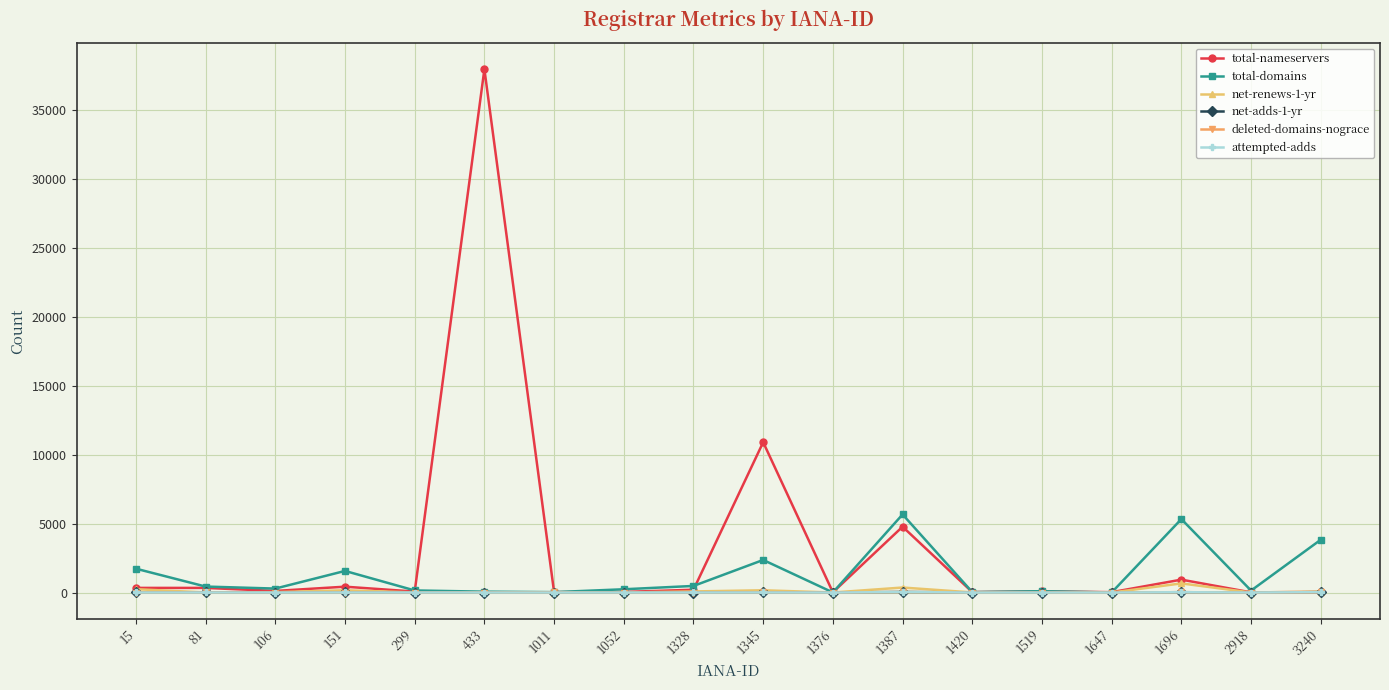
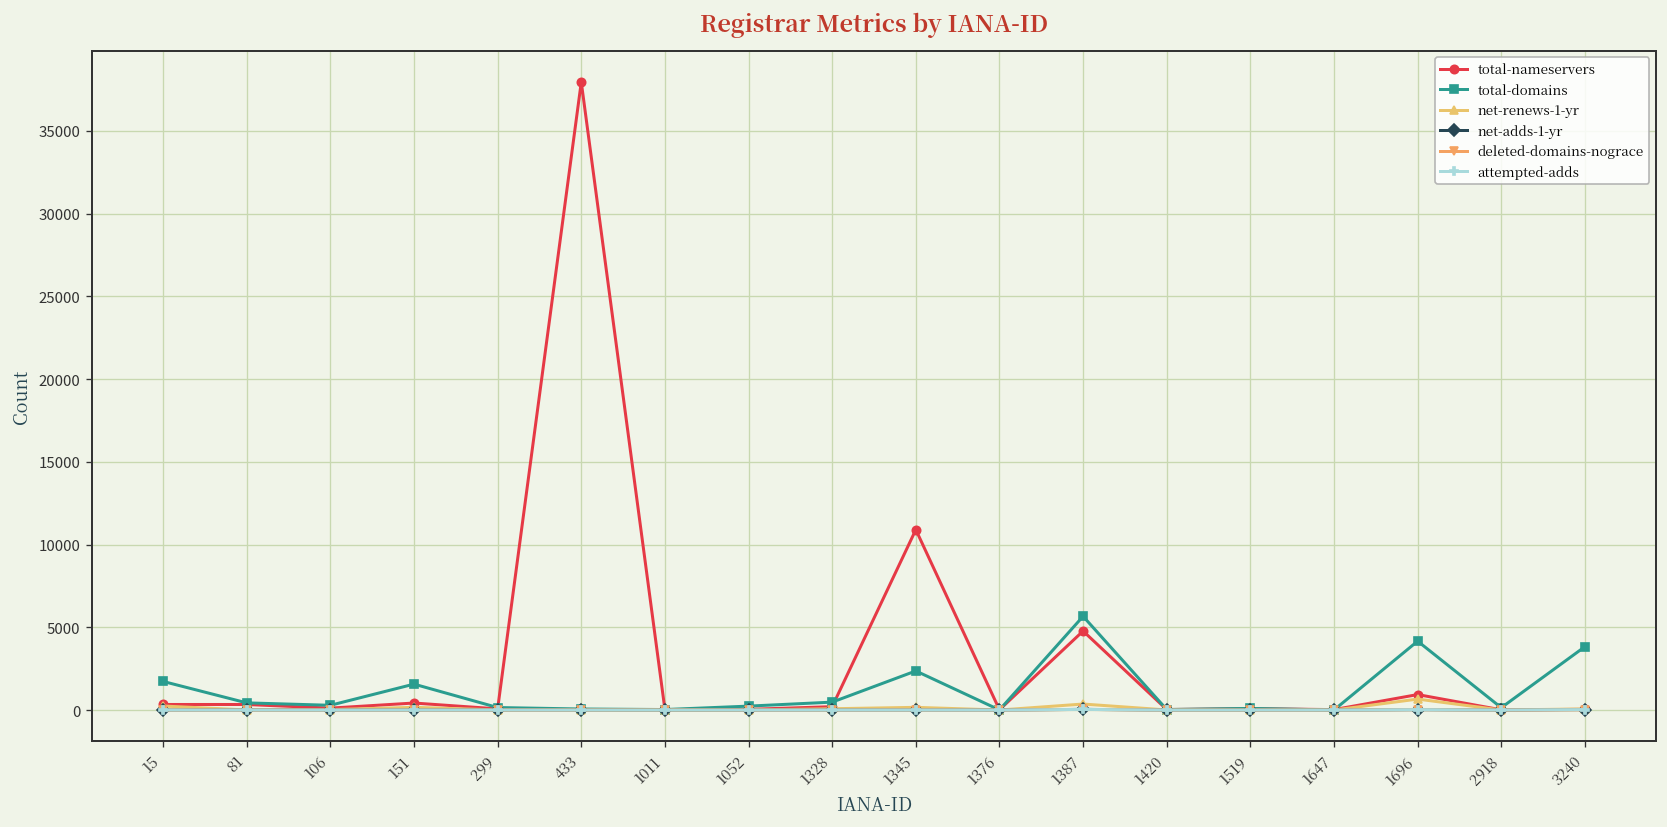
total-domains, 1696: 5300 -> 4200
